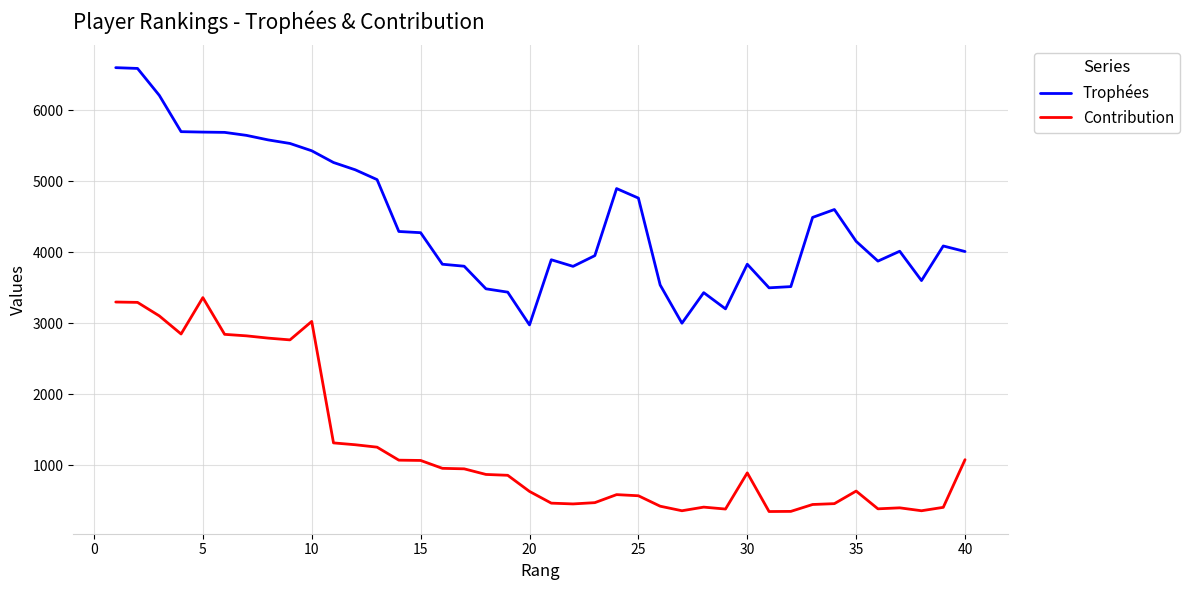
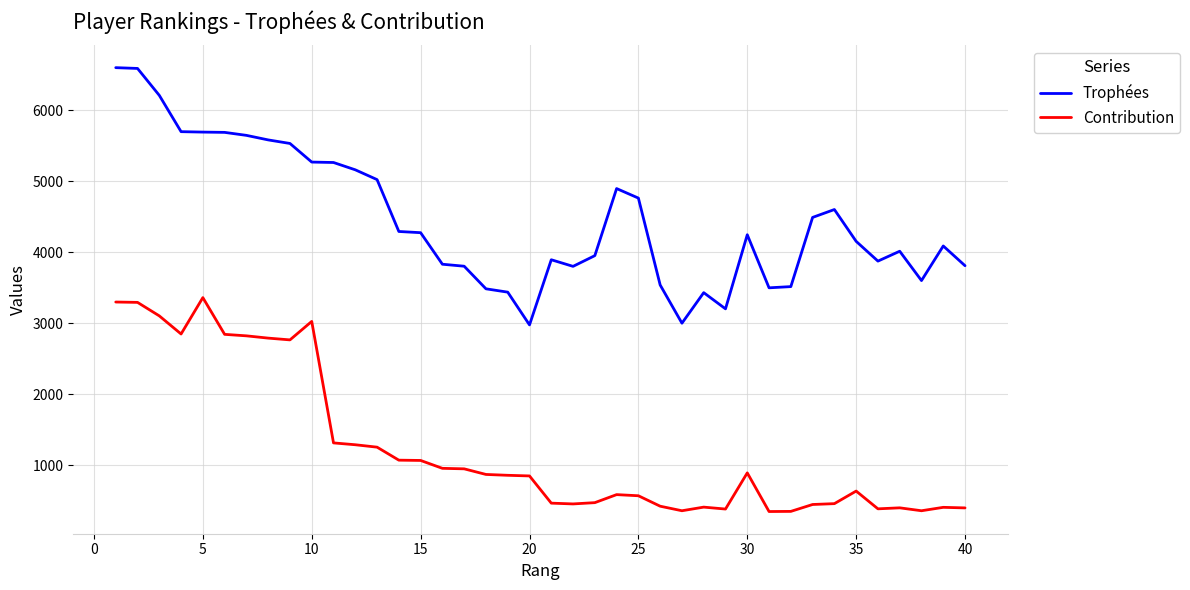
Trophées, 10: 5400 -> 5300
Contribution, 20: 600 -> 900
Trophées, 30: 3800 -> 4200
Trophées, 40: 4000 -> 3800
Contribution, 40: 1100 -> 400
